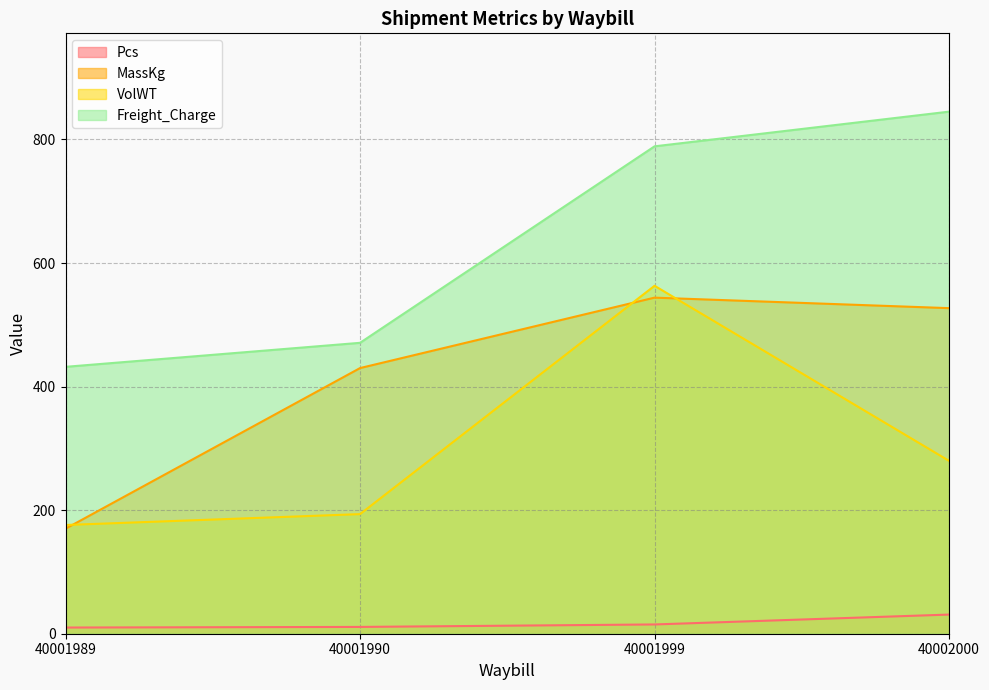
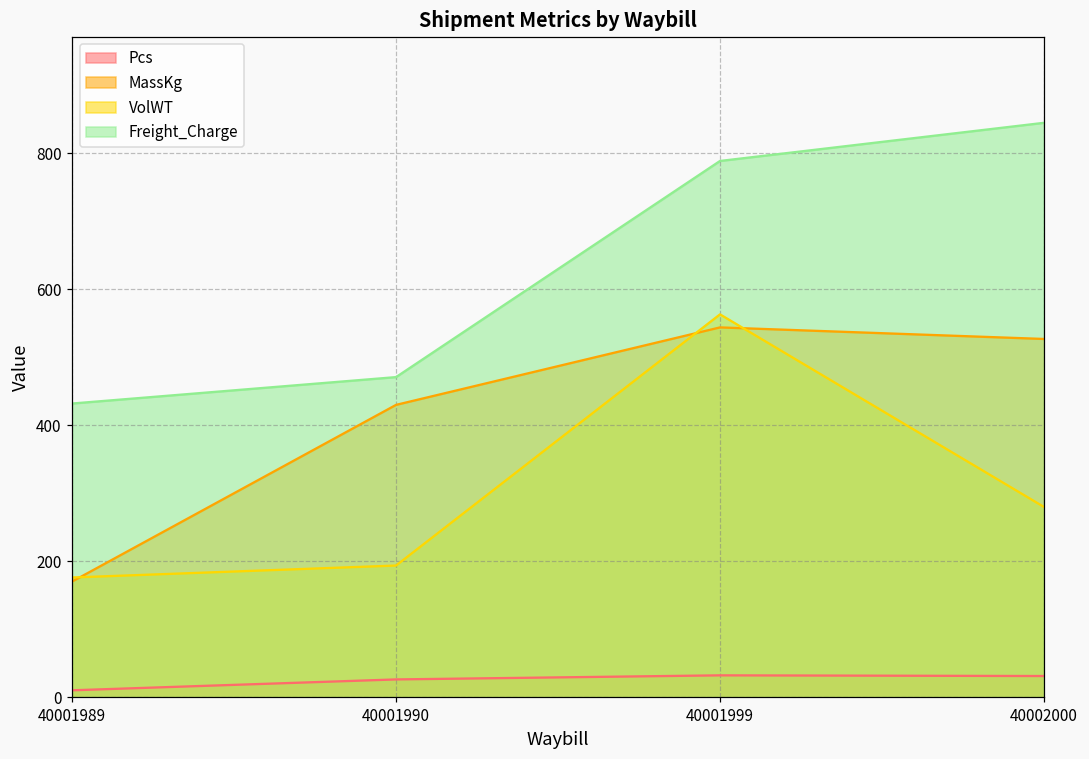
Pcs, 40001990: 10 -> 30
Pcs, 40001999: 20 -> 30
